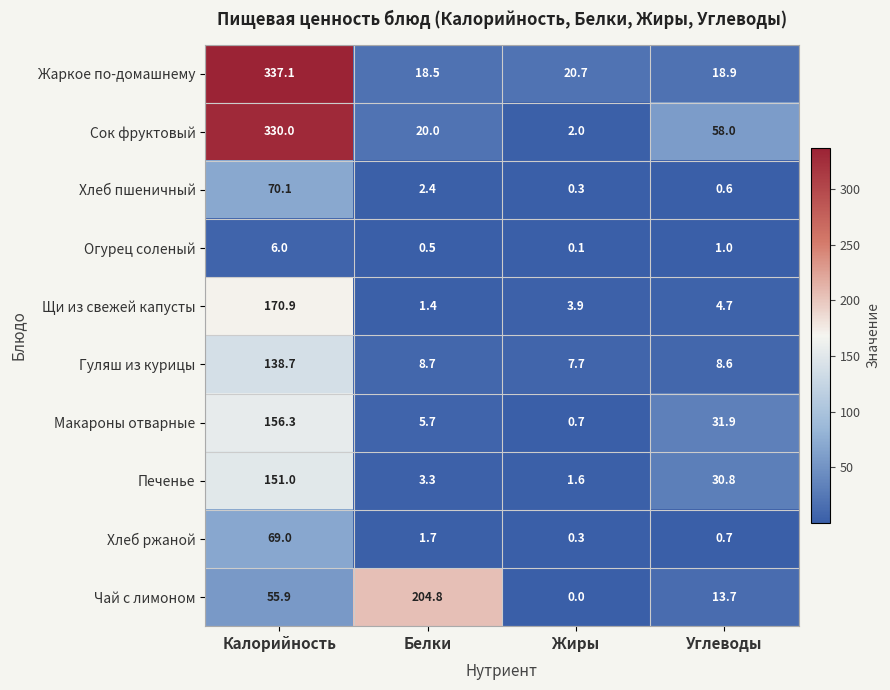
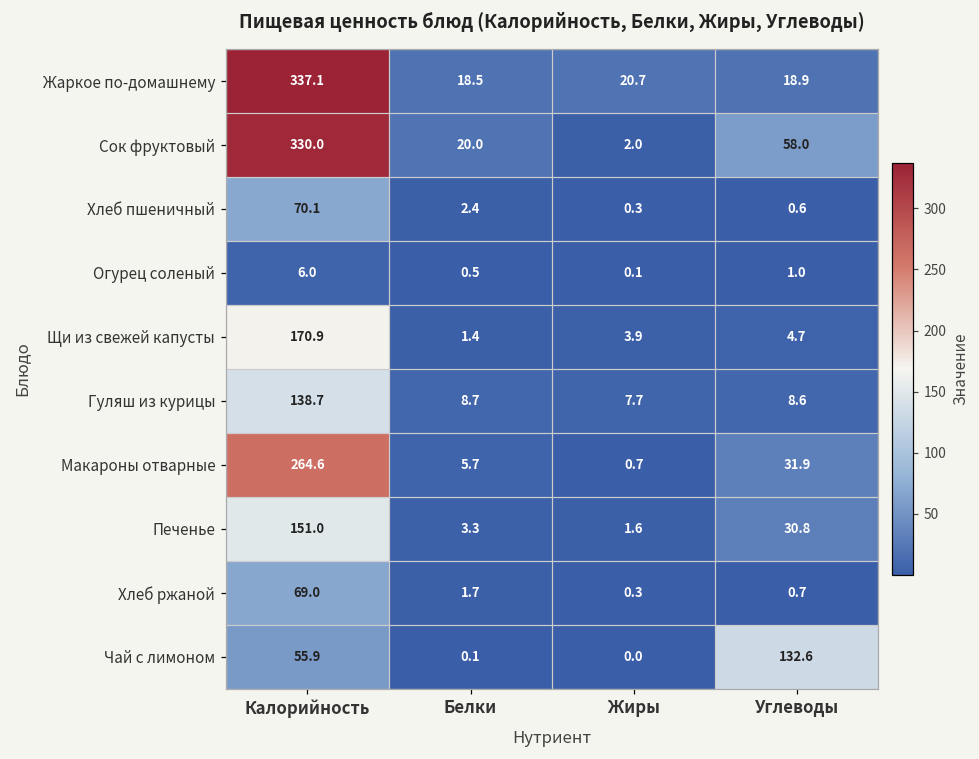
Макароны отварные, Калорийность: 156.3 -> 264.6
Чай с лимоном, Белки: 204.8 -> 0.1
Чай с лимоном, Углеводы: 13.7 -> 132.6
